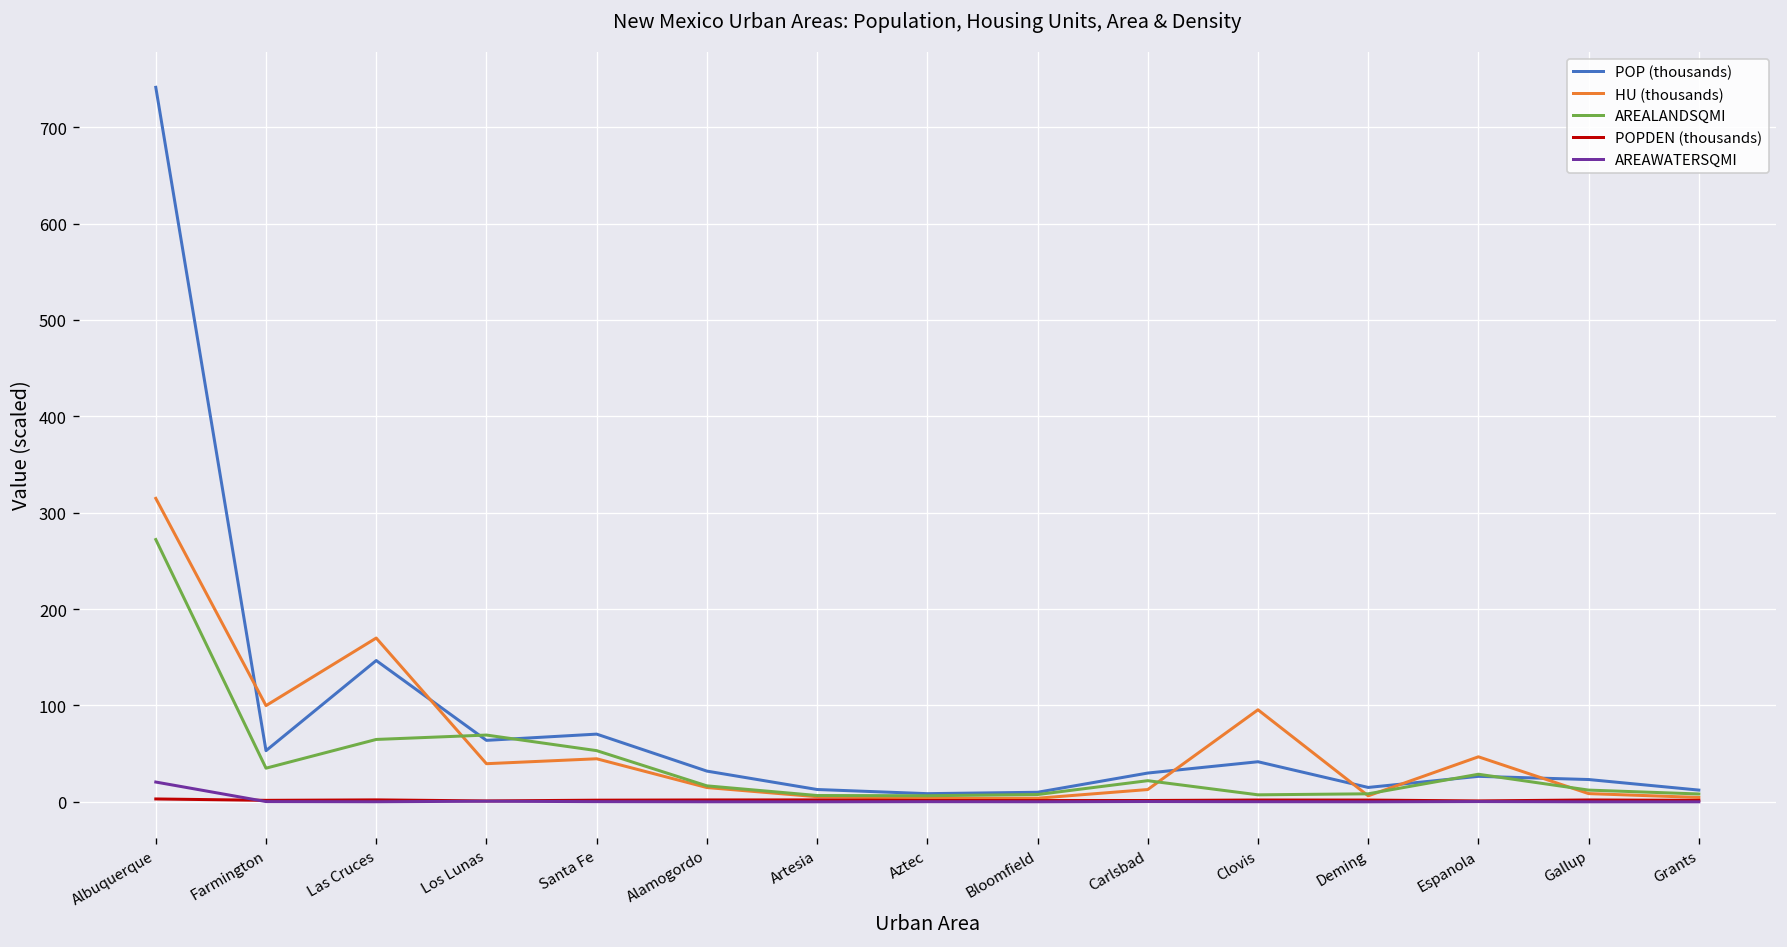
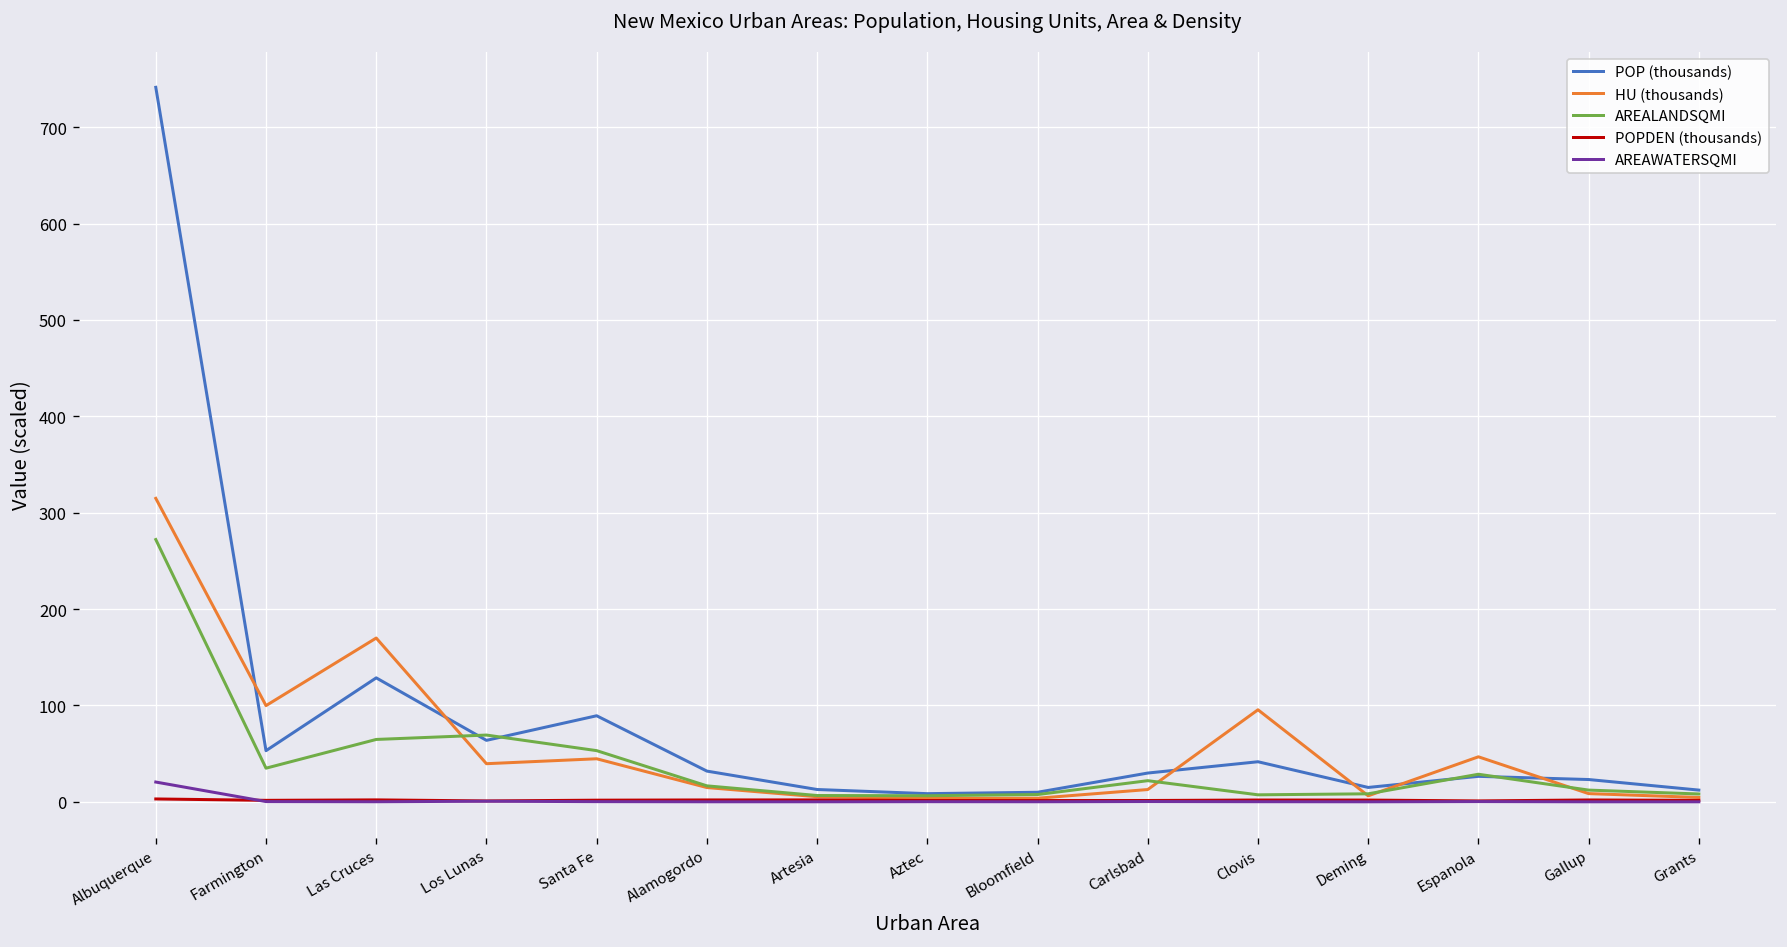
POP (thousands), Las Cruces: 150 -> 130
POP (thousands), Santa Fe: 70 -> 90
